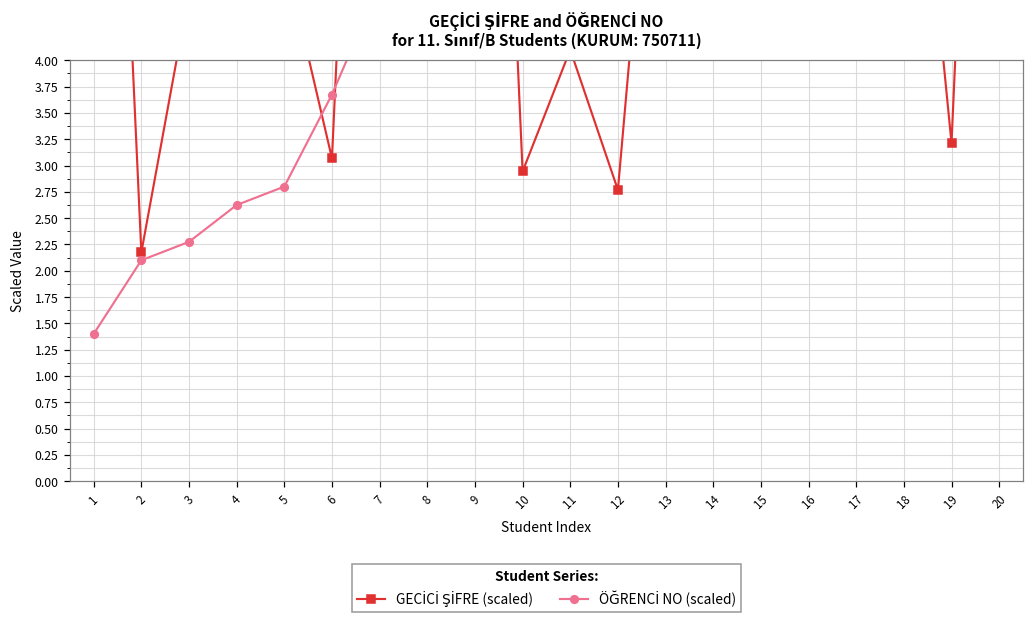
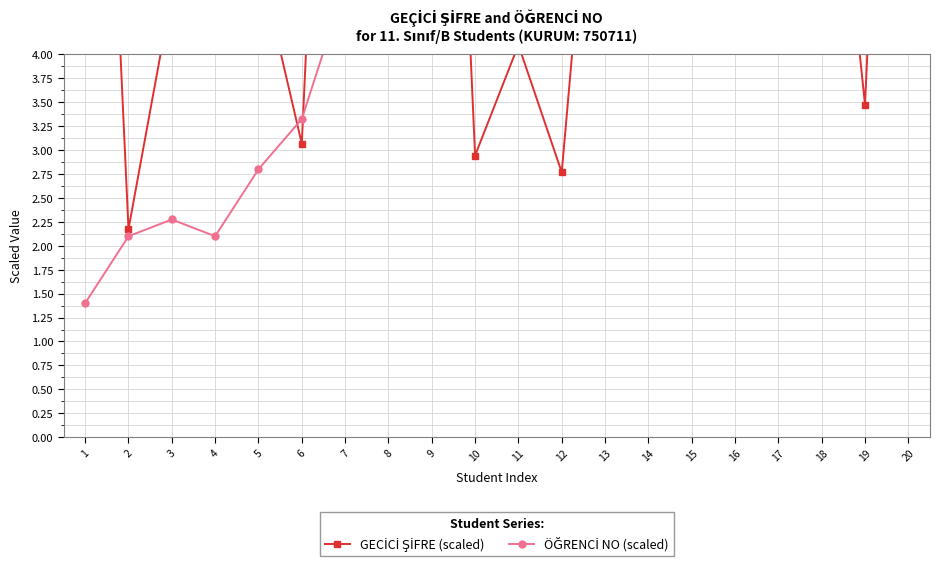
ÖĞRENCİ NO (scaled), 4: 2.6 -> 2.1
ÖĞRENCİ NO (scaled), 6: 3.7 -> 3.3
GECİCİ ŞİFRE (scaled), 19: 3.2 -> 3.5
